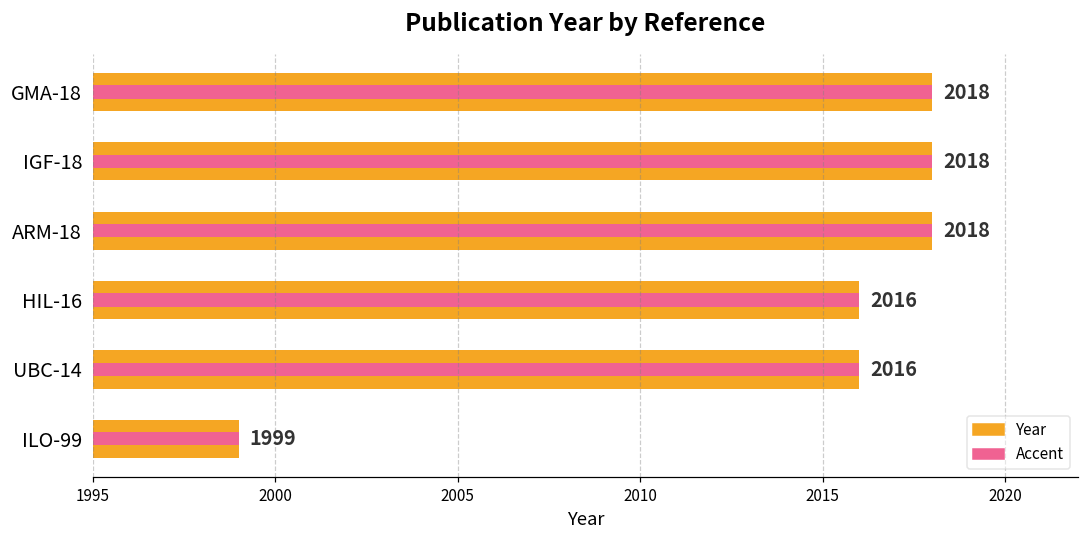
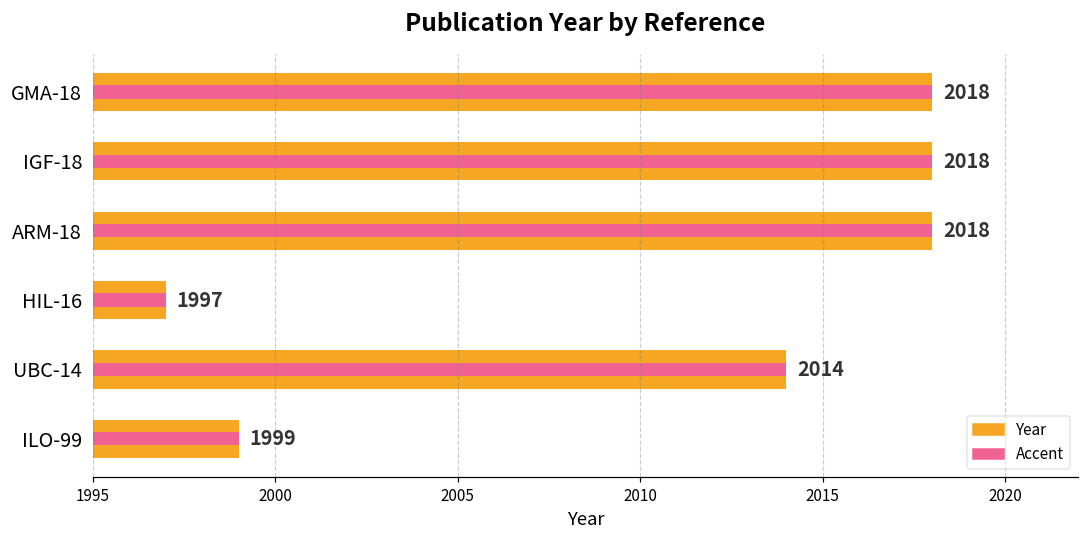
Year, HIL-16: 2016 -> 1997
Year, UBC-14: 2016 -> 2014
